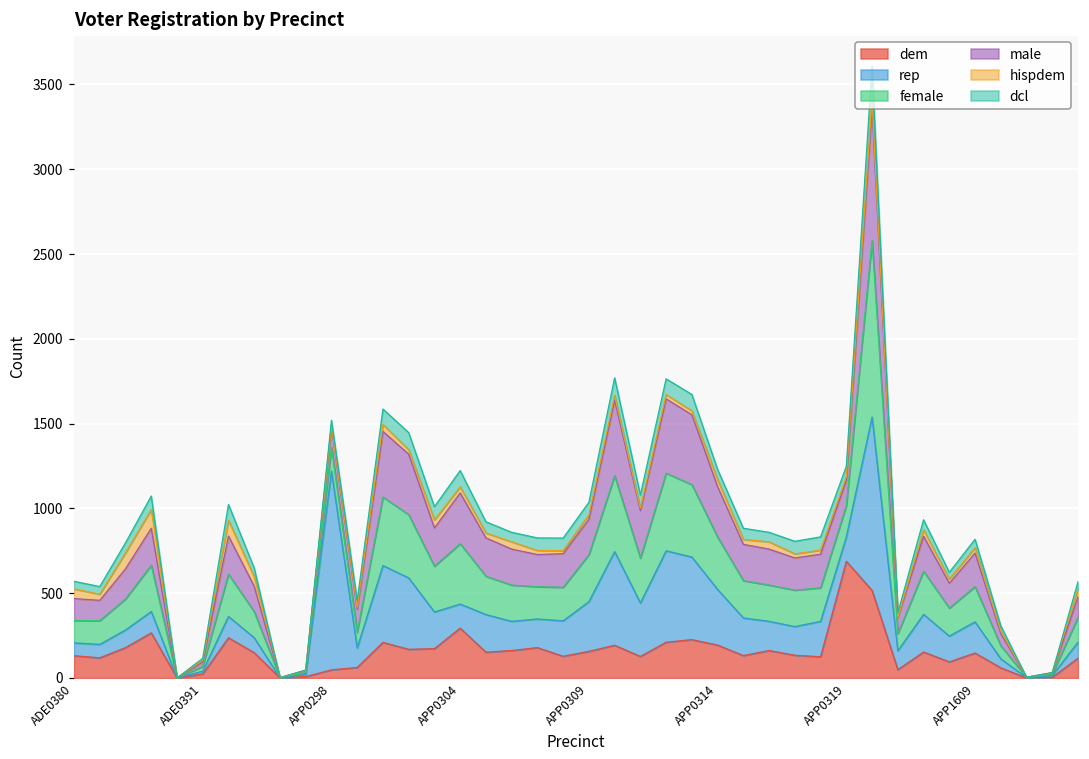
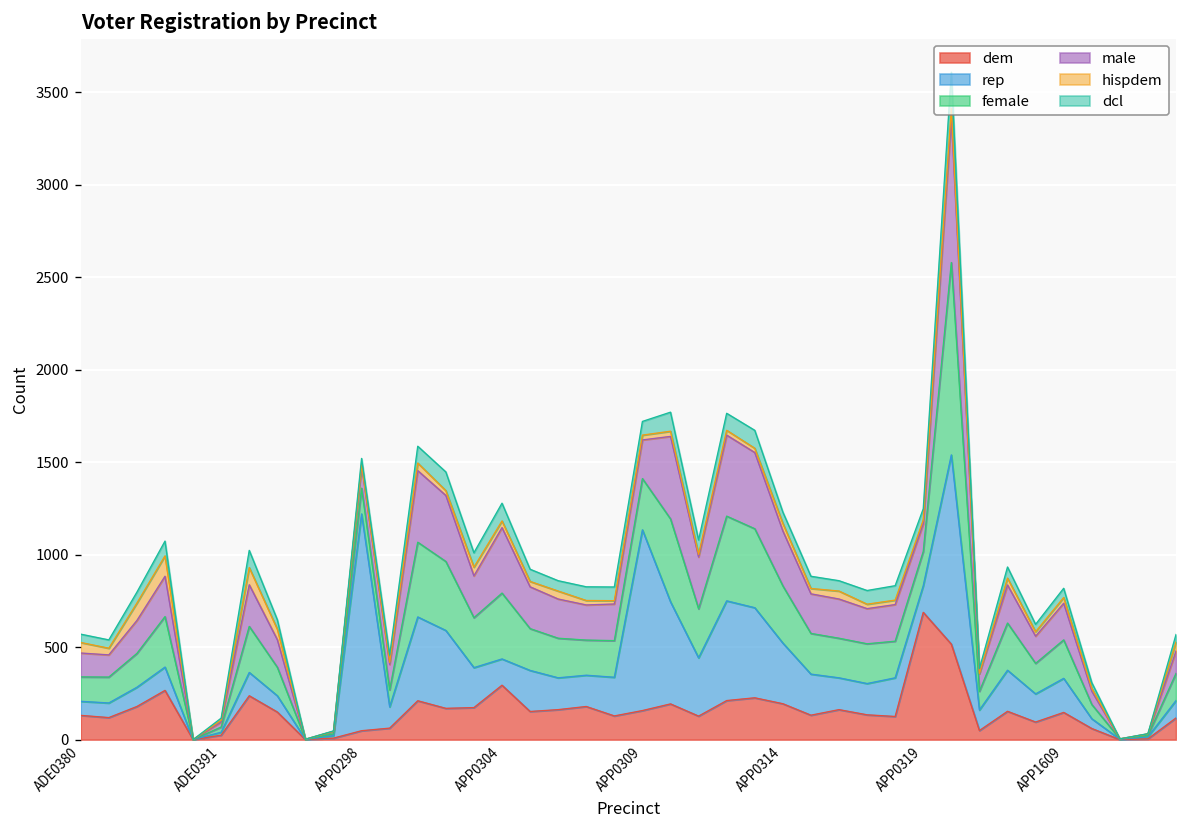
male, APP0304: 300 -> 350
rep, APP0309: 290 -> 980
